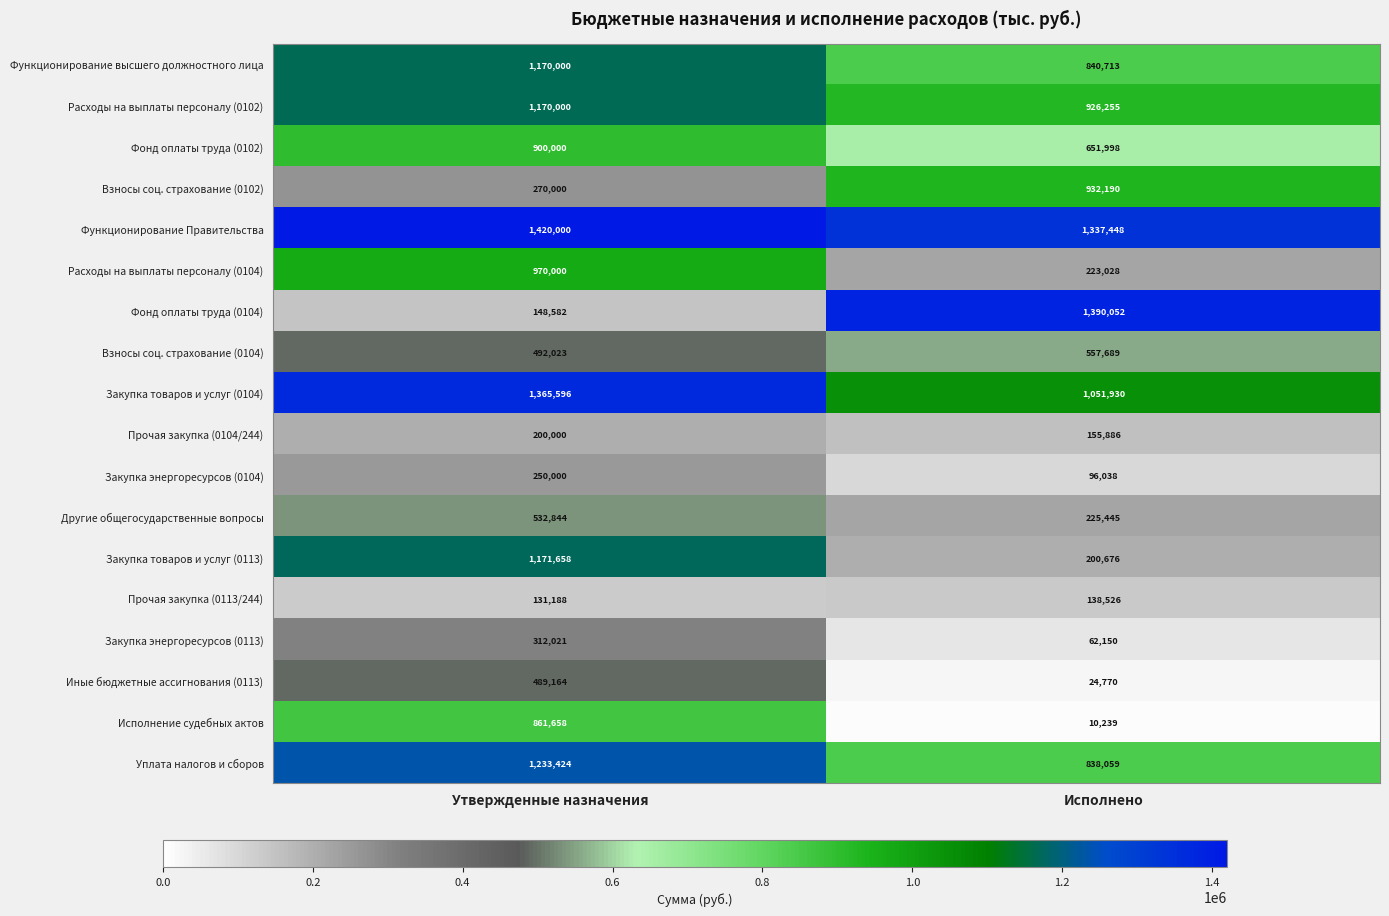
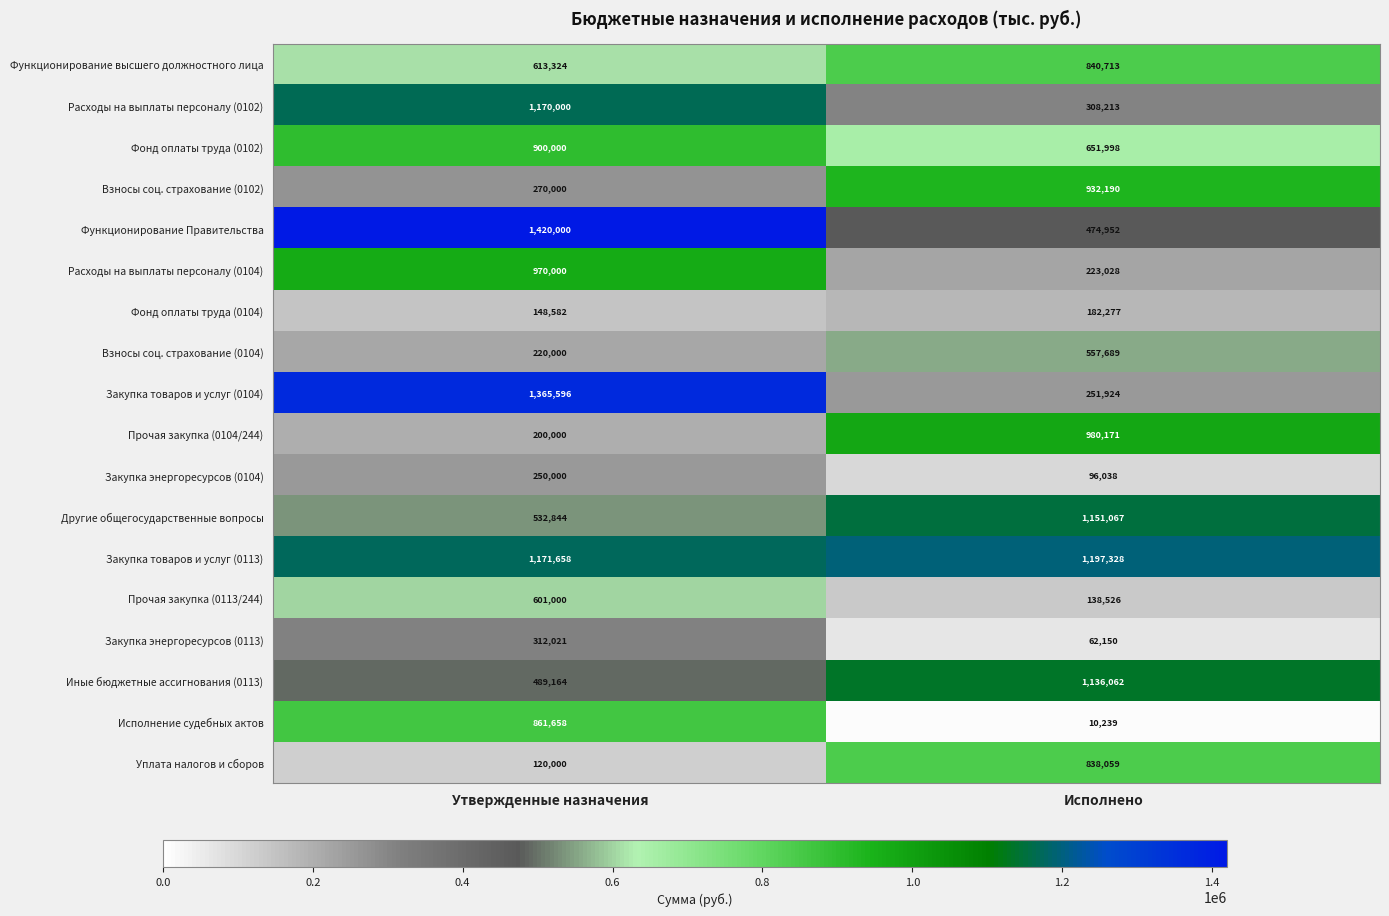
Функционирование высшего должностного лица, Утвержденные назначения: 1,170,000 -> 613,324
Расходы на выплаты персоналу (0102), Исполнено: 926,255 -> 308,213
Функционирование Правительства, Исполнено: 1,337,448 -> 474,952
Фонд оплаты труда (0104), Исполнено: 1,390,052 -> 182,277
Взносы соц. страхование (0104), Утвержденные назначения: 492,023 -> 220,000
Закупка товаров и услуг (0104), Исполнено: 1,051,930 -> 251,924
Прочая закупка (0104/244), Исполнено: 155,886 -> 980,171
Другие общегосударственные вопросы, Исполнено: 225,445 -> 1,151,067
Закупка товаров и услуг (0113), Исполнено: 200,676 -> 1,197,328
Прочая закупка (0113/244), Утвержденные назначения: 131,188 -> 601,000
Иные бюджетные ассигнования (0113), Исполнено: 24,770 -> 1,136,062
Уплата налогов и сборов, Утвержденные назначения: 1,233,424 -> 120,000
